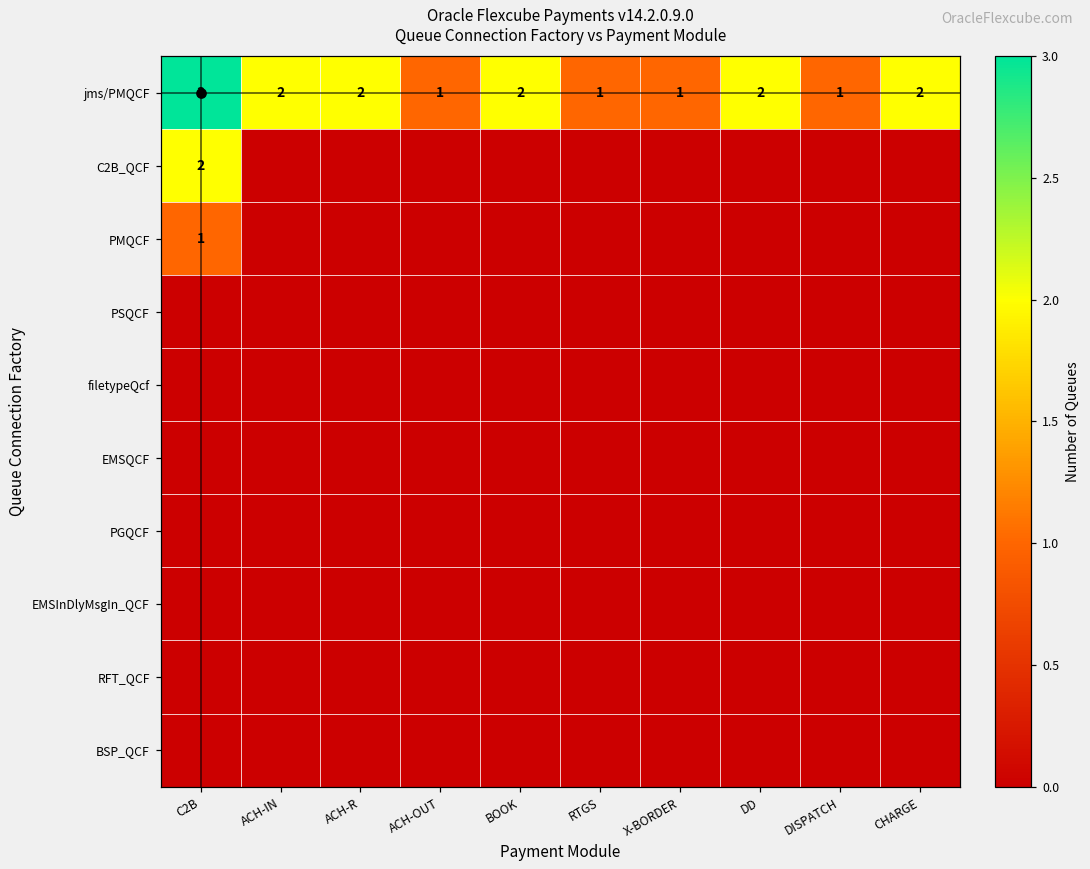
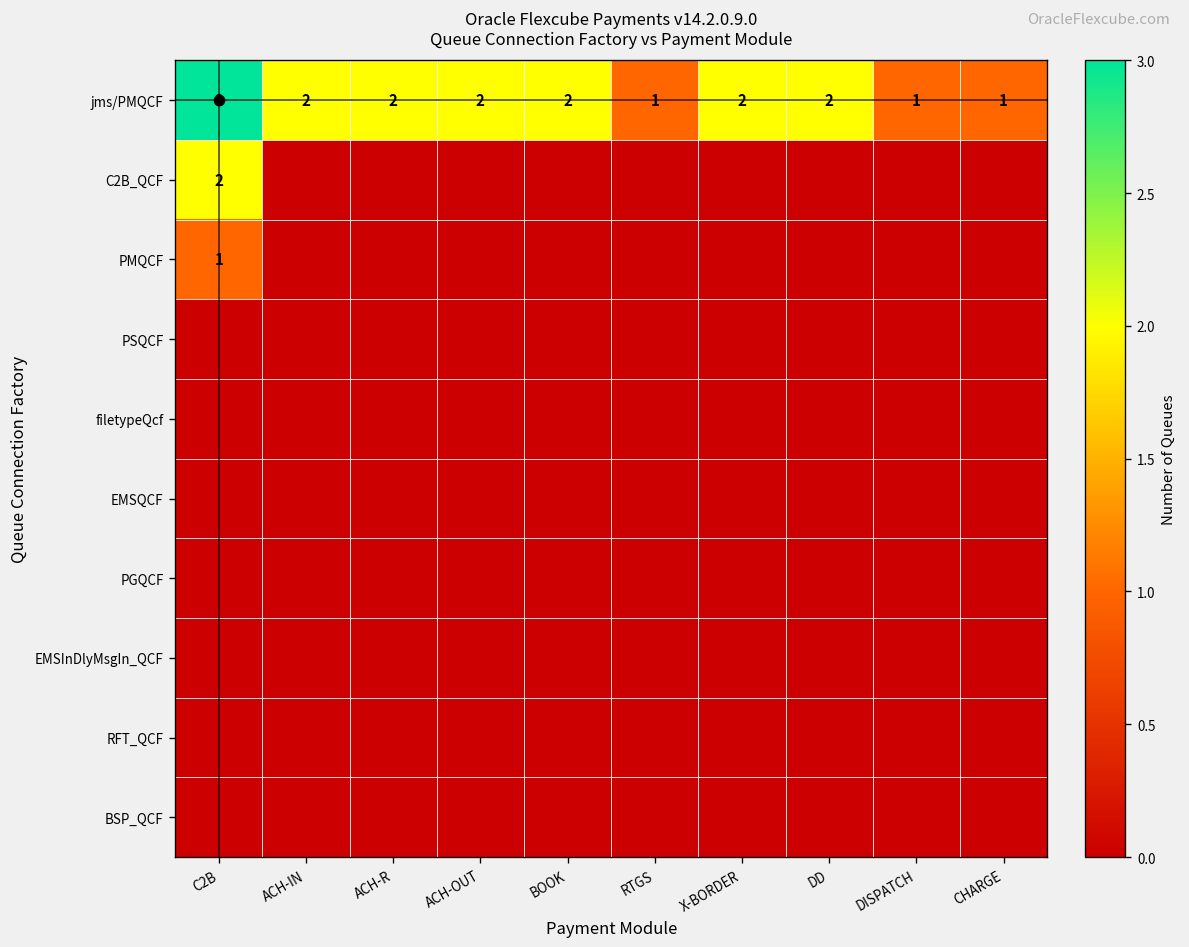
jms/PMQCF, ACH-OUT: 1 -> 2
jms/PMQCF, X-BORDER: 1 -> 2
jms/PMQCF, CHARGE: 2 -> 1
